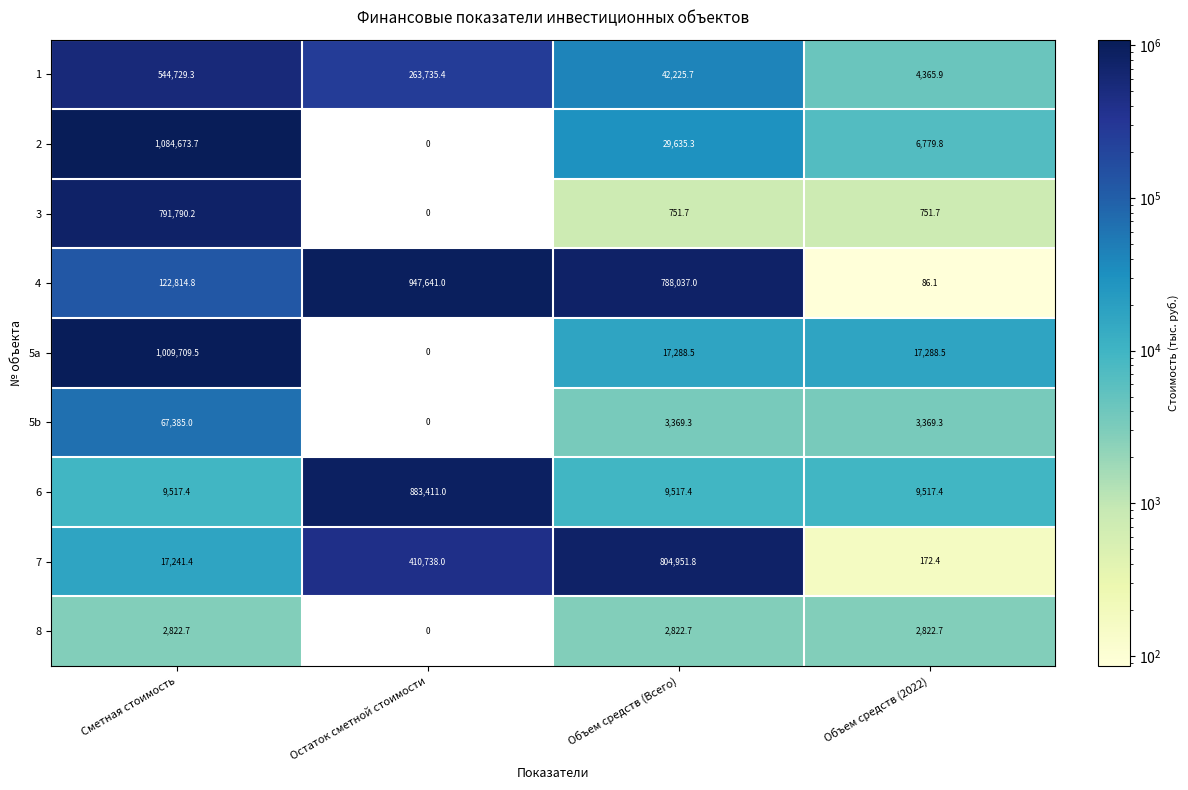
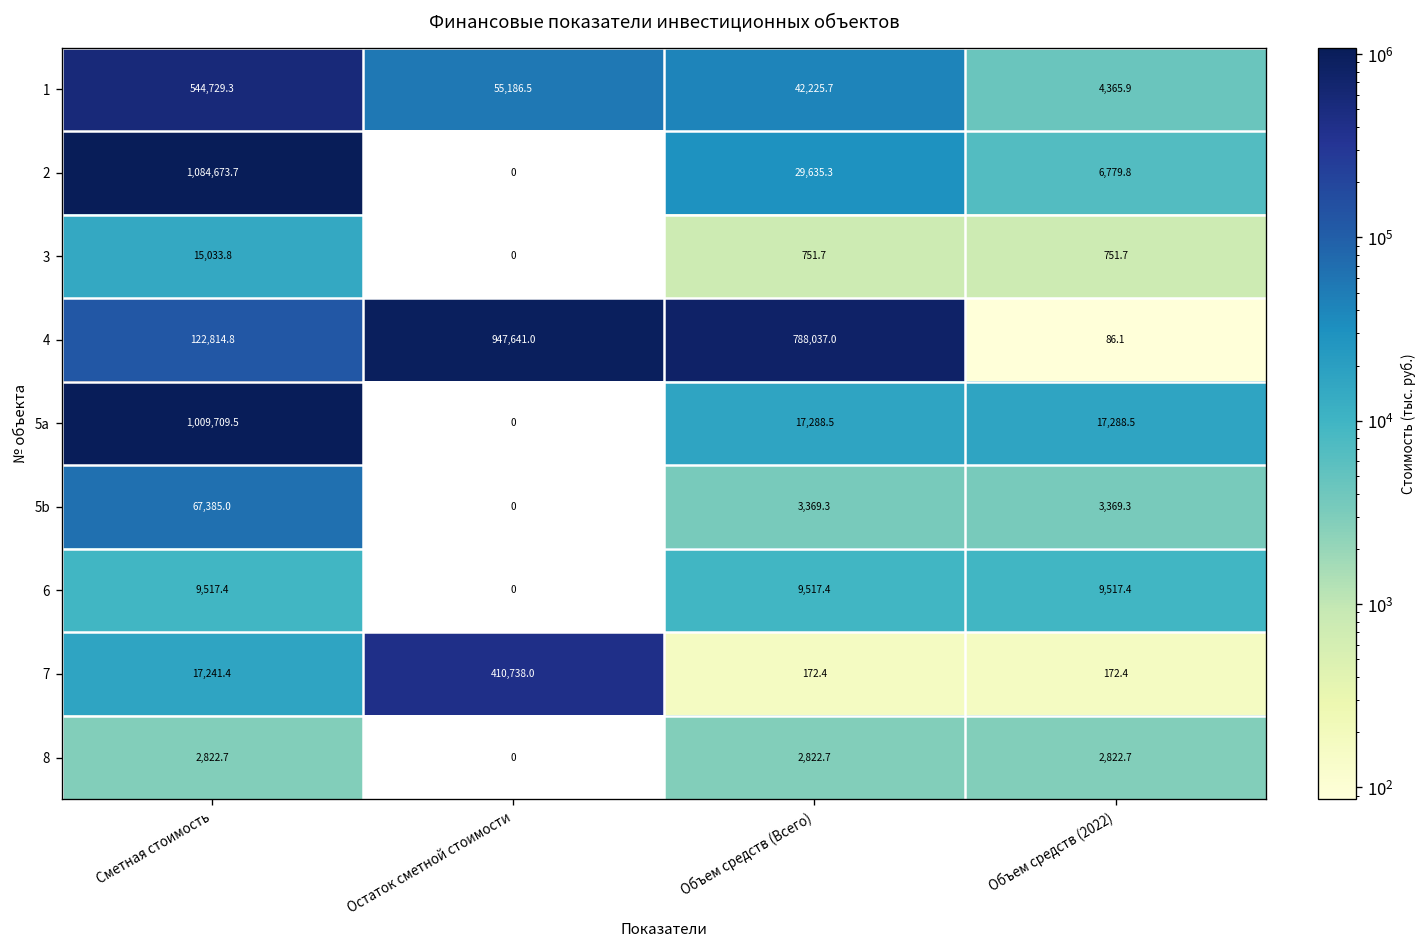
1, Остаток сметной стоимости: 263,735.4 -> 55,186.5
3, Сметная стоимость: 791,790.2 -> 15,033.8
6, Остаток сметной стоимости: 883,411.0 -> 0
7, Объем средств (Всего): 804,951.8 -> 172.4
